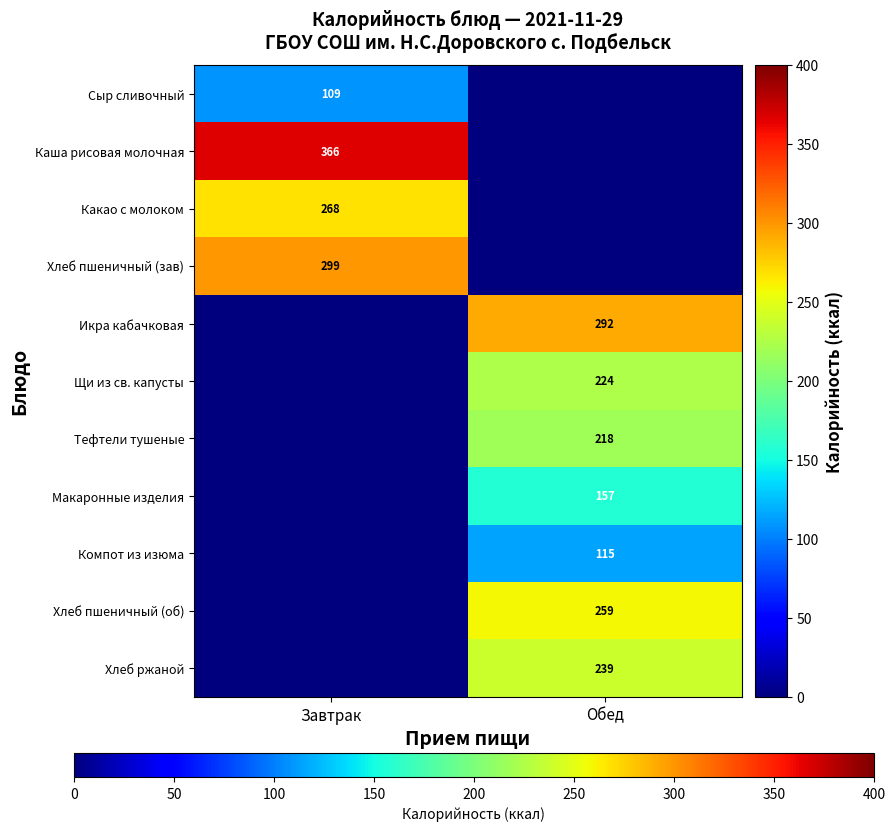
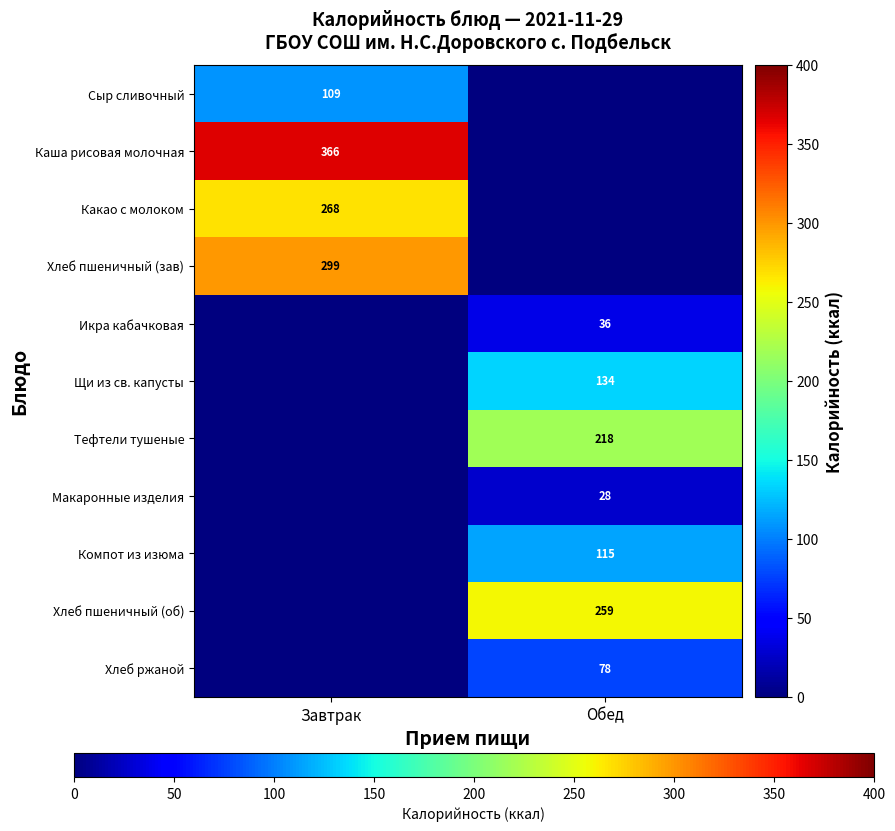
Икра кабачковая, Обед: 292 -> 36
Щи из св. капусты, Обед: 224 -> 134
Макаронные изделия, Обед: 157 -> 28
Хлеб ржаной, Обед: 239 -> 78
